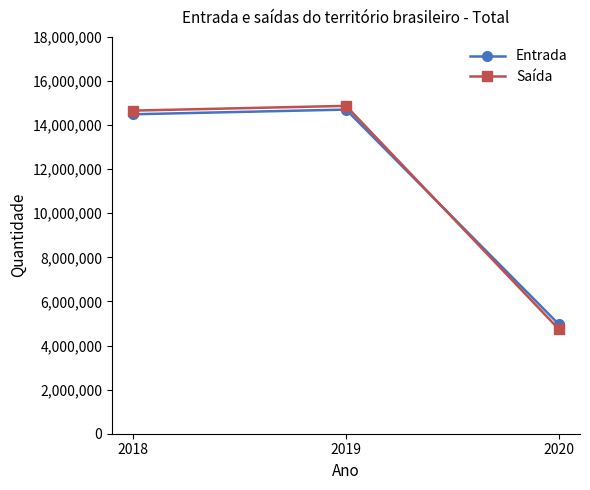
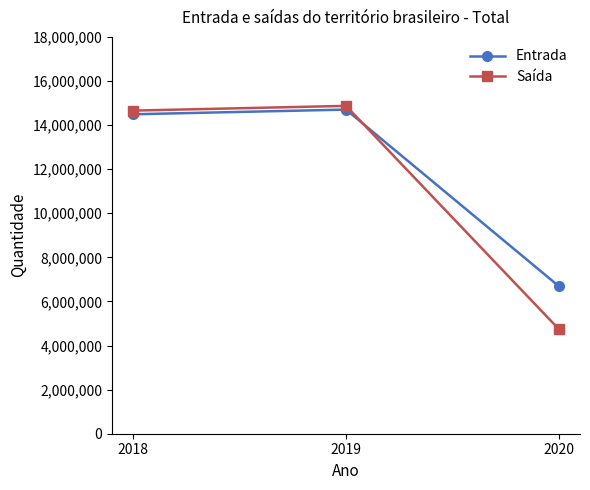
Entrada, 2020: 5,000,000 -> 6,700,000
